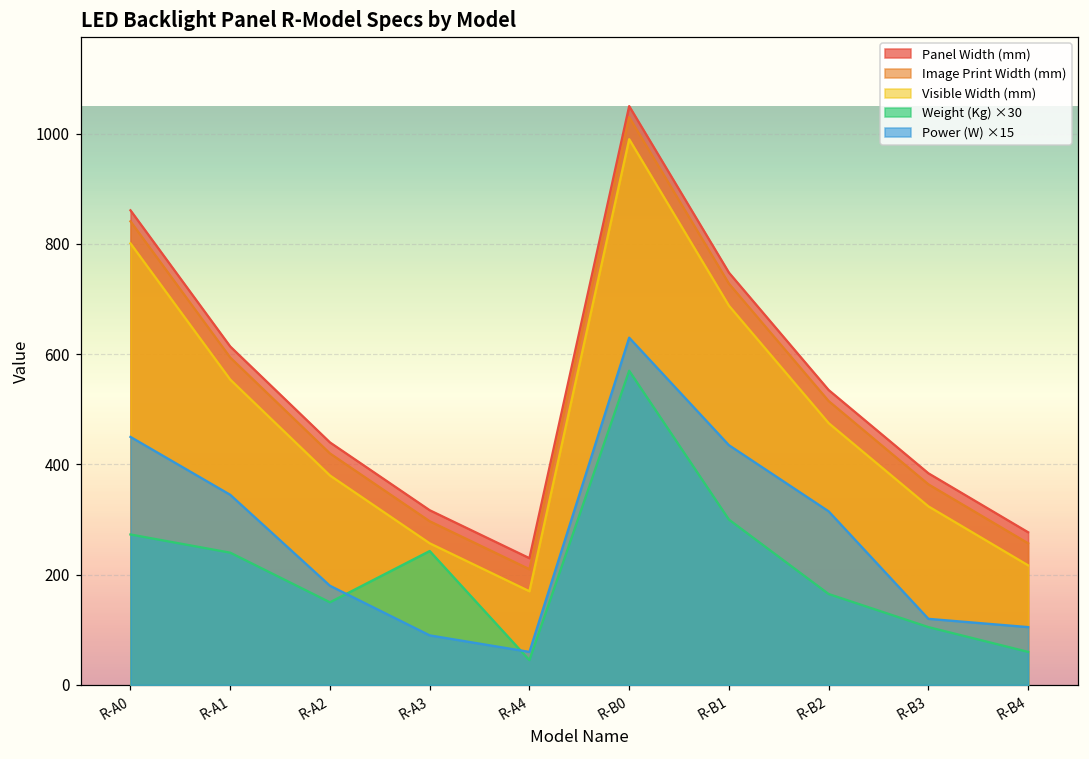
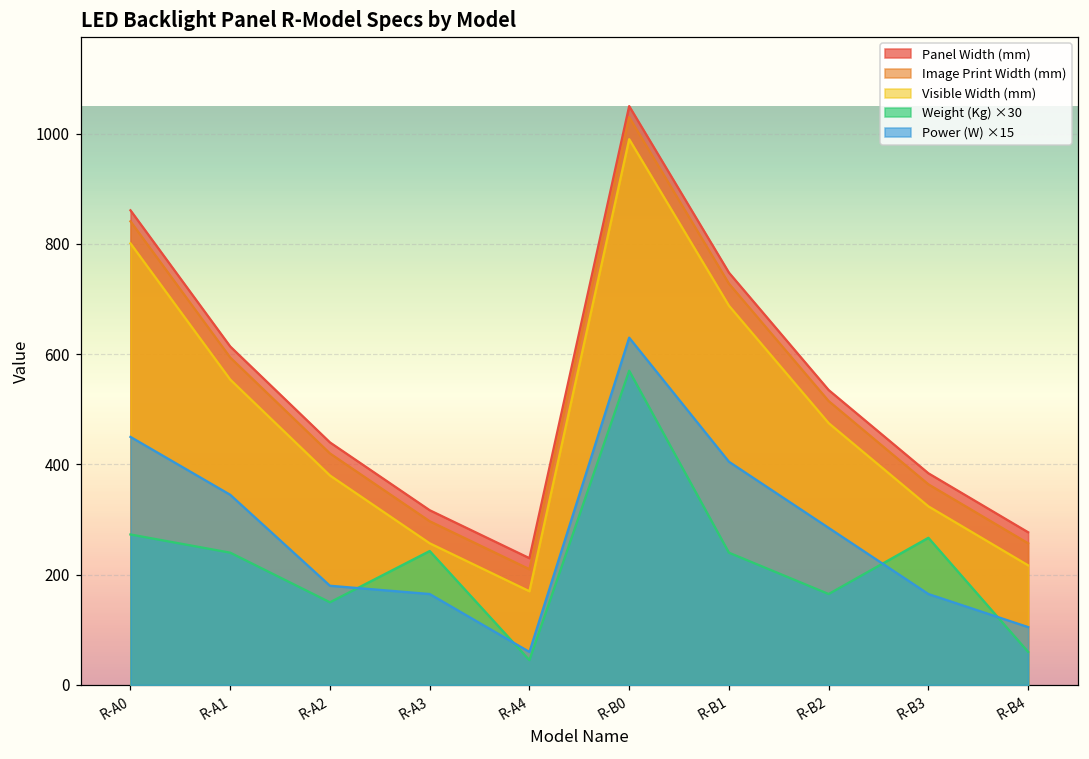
Power (W) ×15, R-A3: 90 -> 170
Weight (Kg) ×30, R-B1: 300 -> 240
Power (W) ×15, R-B1: 440 -> 410
Power (W) ×15, R-B2: 320 -> 290
Weight (Kg) ×30, R-B3: 110 -> 270
Power (W) ×15, R-B3: 120 -> 170
